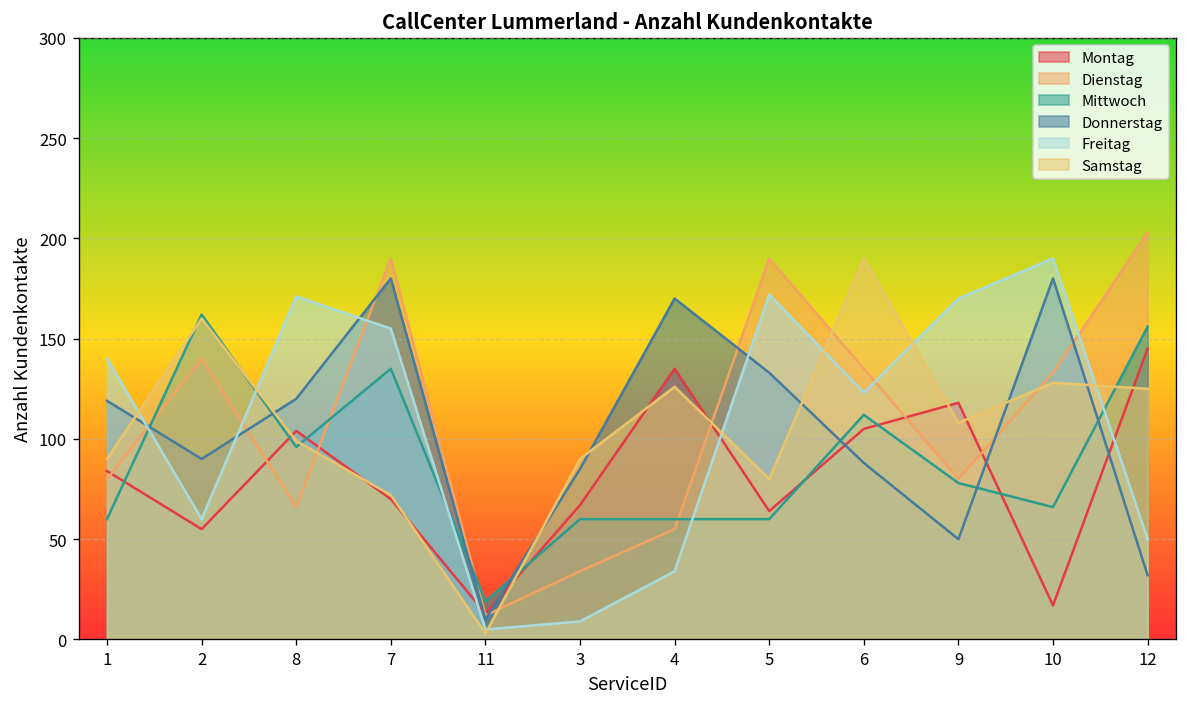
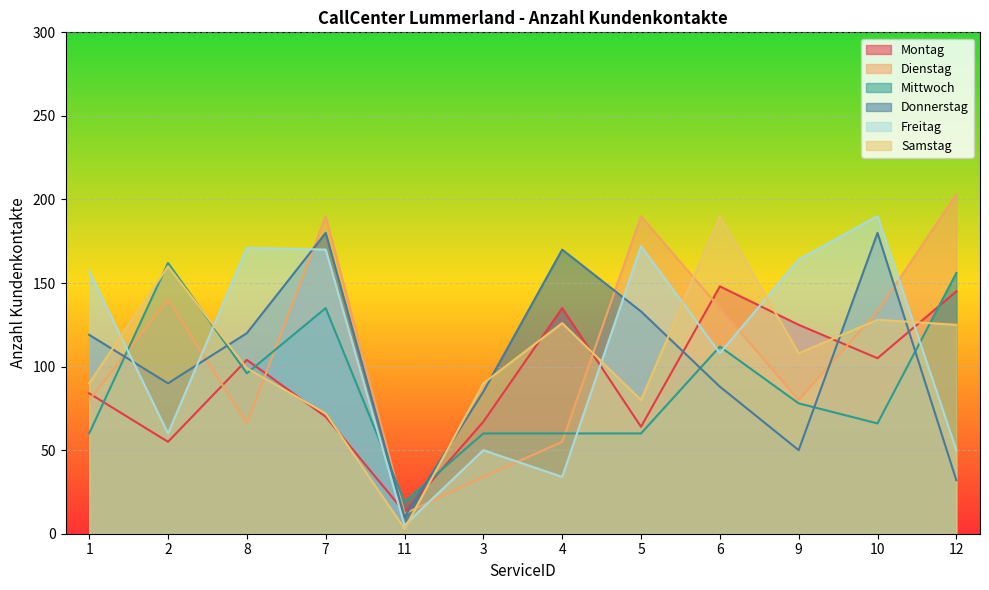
Freitag, 1: 140 -> 157
Freitag, 7: 155 -> 170
Freitag, 3: 9 -> 50
Montag, 6: 105 -> 148
Freitag, 6: 123 -> 108
Montag, 9: 118 -> 125
Freitag, 9: 170 -> 164
Montag, 10: 17 -> 105
